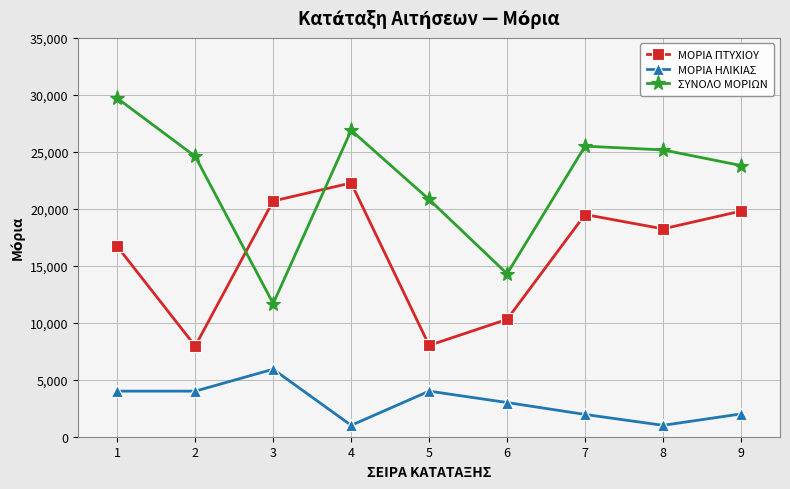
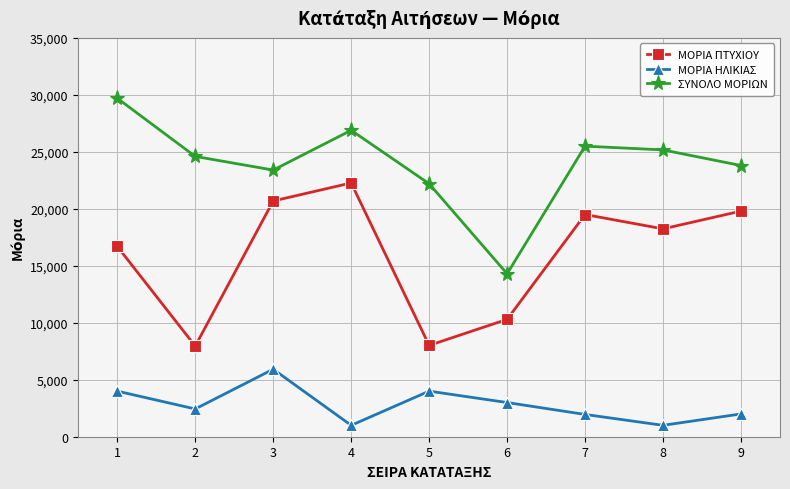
ΜΟΡΙΑ ΗΛΙΚΙΑΣ, 2: 4,000 -> 2,400
ΣΥΝΟΛΟ ΜΟΡΙΩΝ, 3: 11,700 -> 23,400
ΣΥΝΟΛΟ ΜΟΡΙΩΝ, 5: 20,800 -> 22,200
